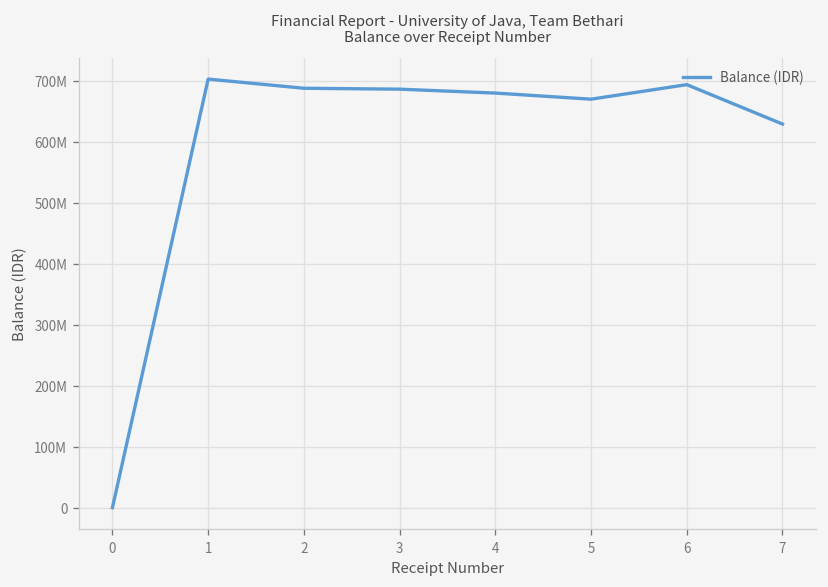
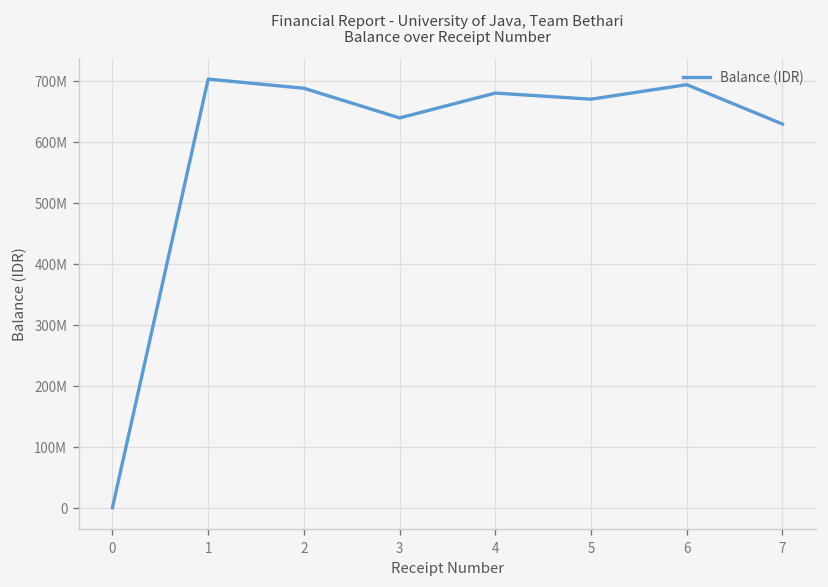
3: 690000000 -> 640000000
